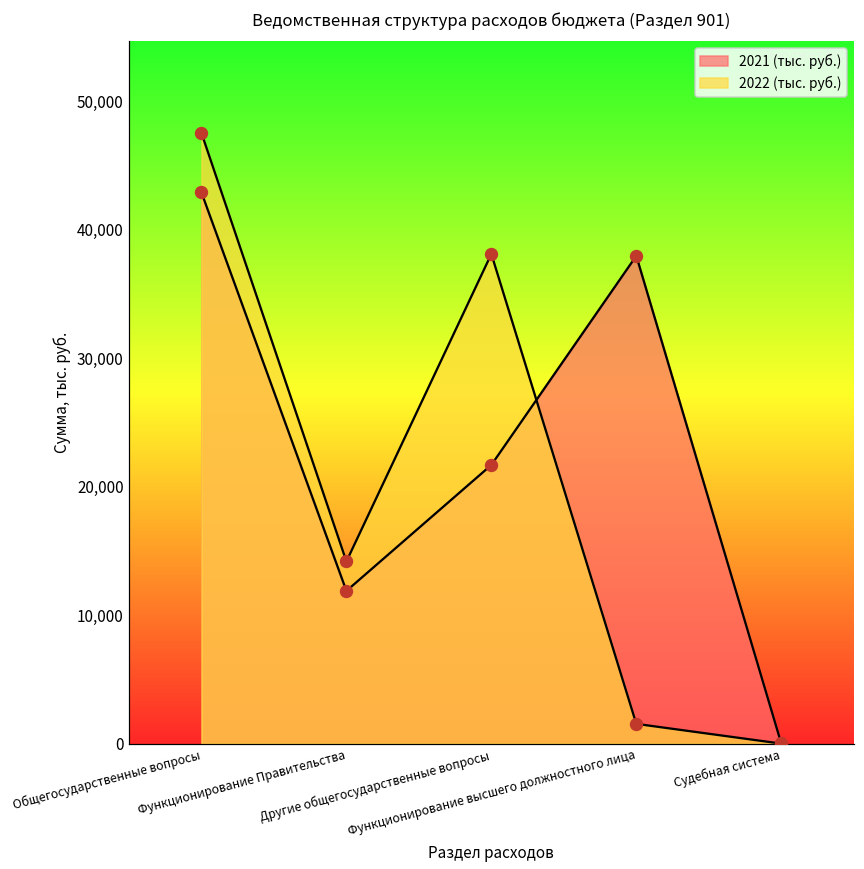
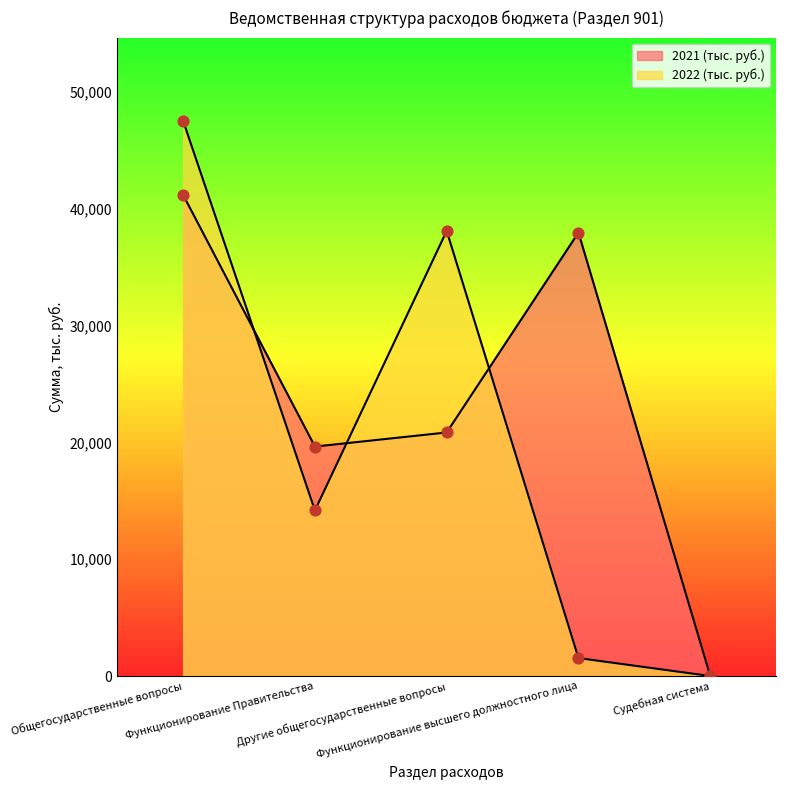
2021 (тыс. руб.), Общегосударственные вопросы: 42,900 -> 41,200
2021 (тыс. руб.), Функционирование Правительства: 11,900 -> 19,600
2021 (тыс. руб.), Другие общегосударственные вопросы: 21,700 -> 20,900
